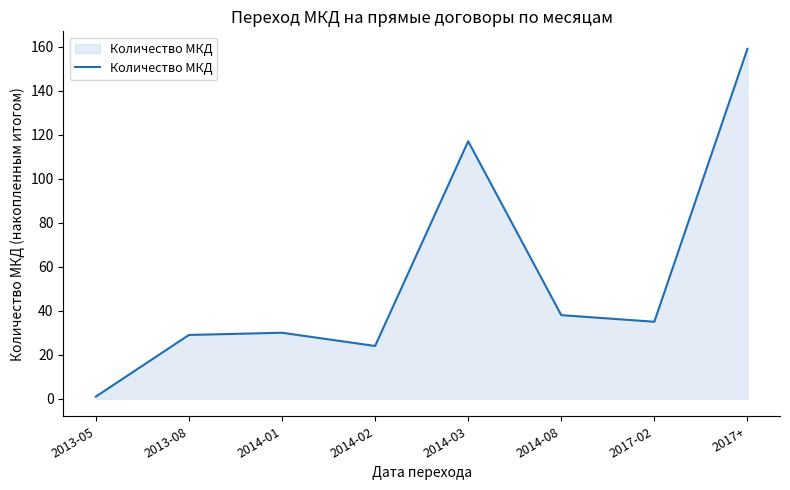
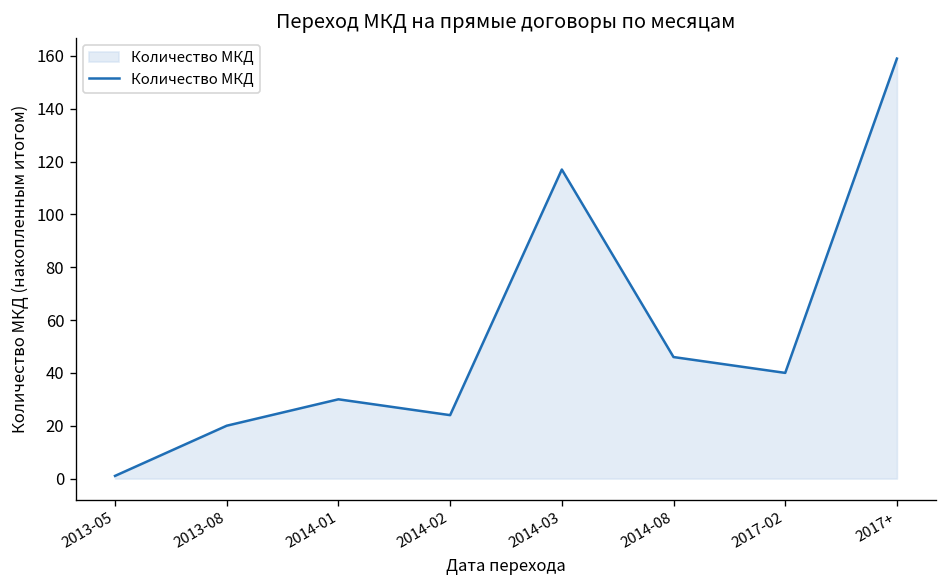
2013-08: 29 -> 20
2014-08: 38 -> 46
2017-02: 35 -> 40
